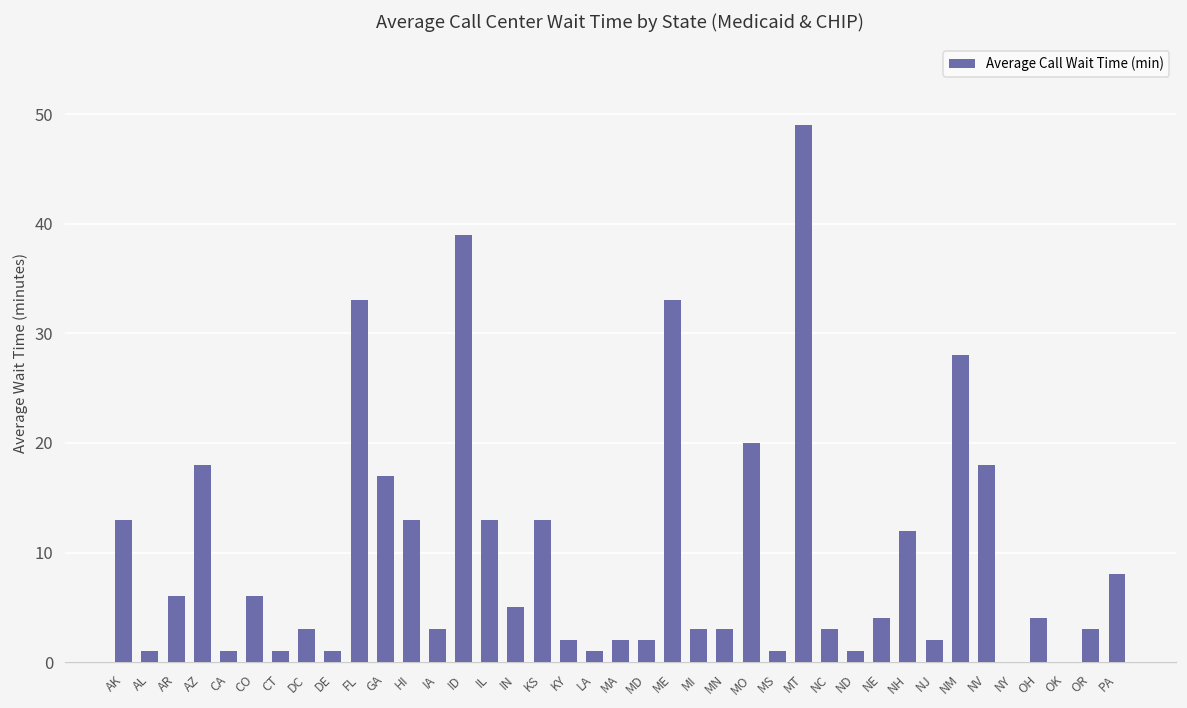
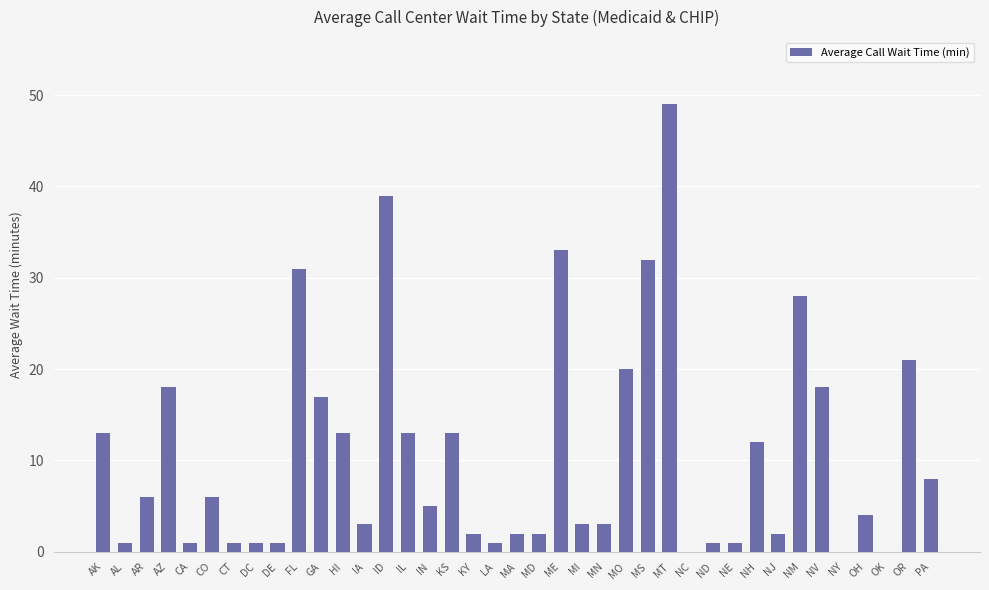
DC: 3 -> 1
FL: 33 -> 31
MS: 1 -> 32
NC: 3 -> 0
NE: 4 -> 1
OR: 3 -> 21
